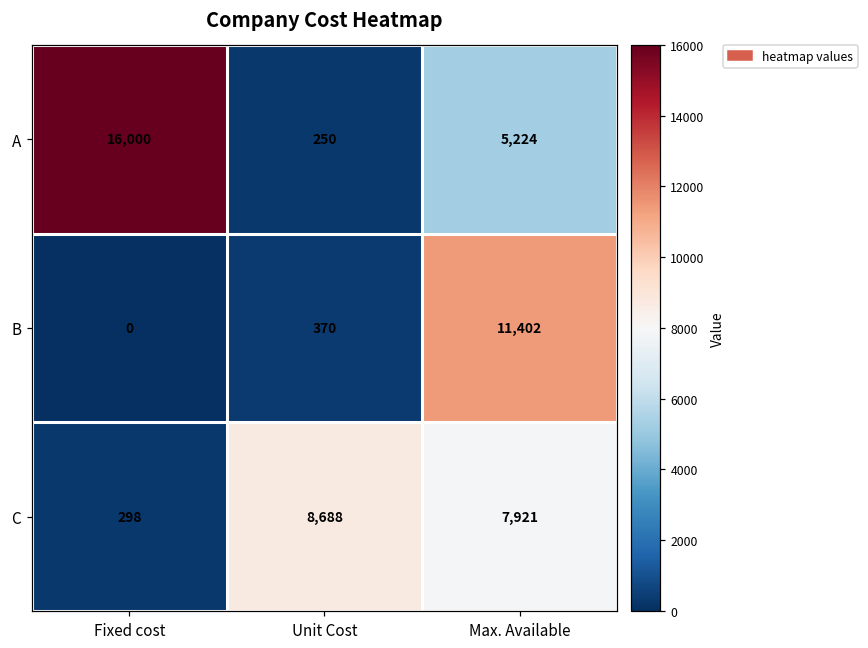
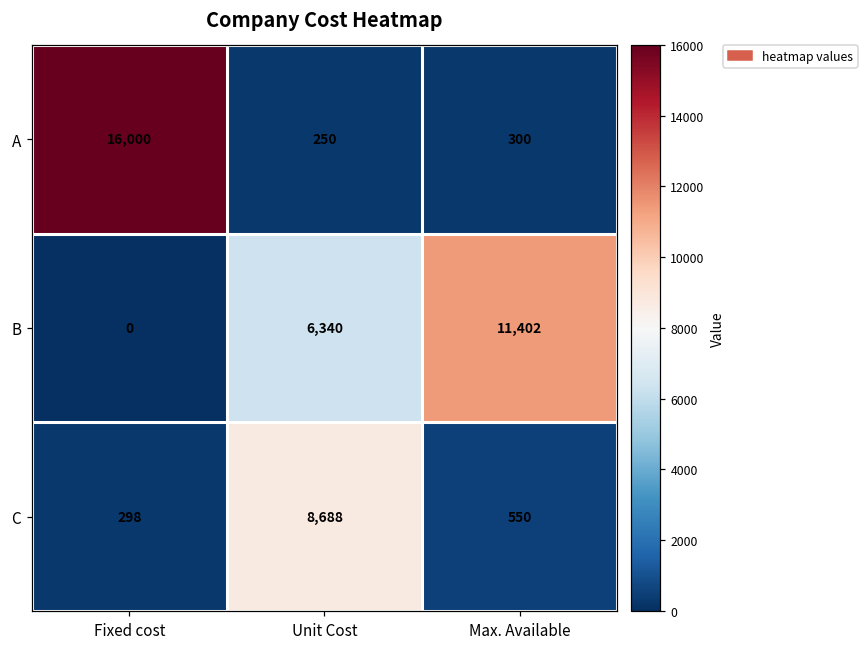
A, Max. Available: 5,224 -> 300
B, Unit Cost: 370 -> 6,340
C, Max. Available: 7,921 -> 550
